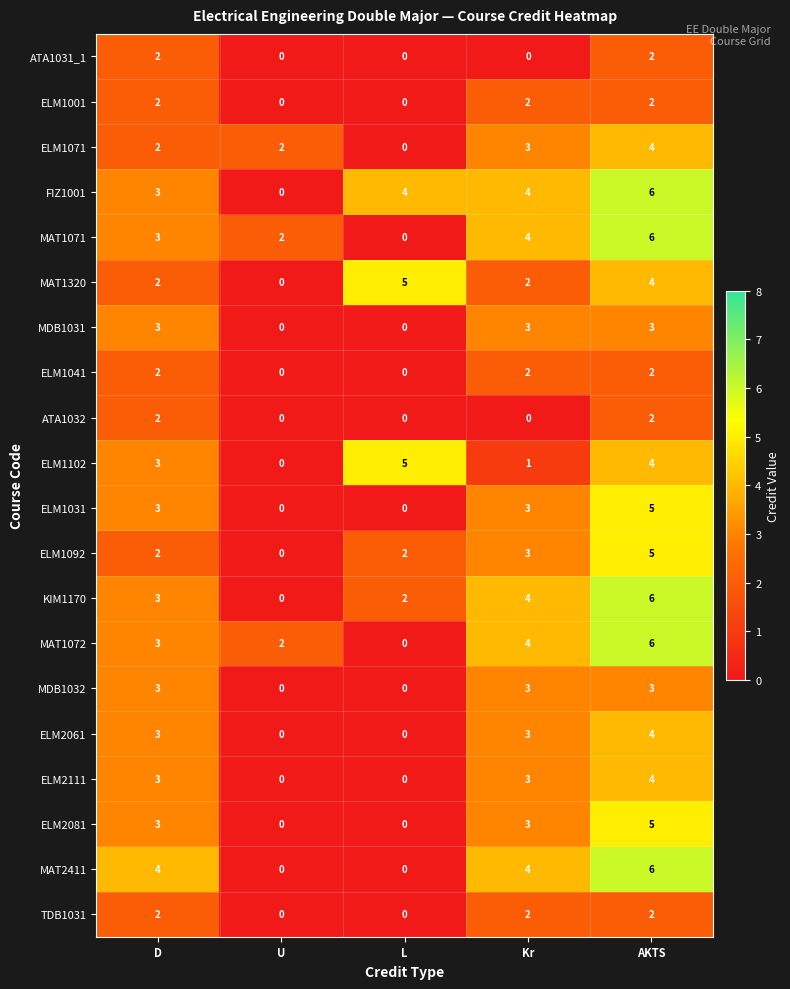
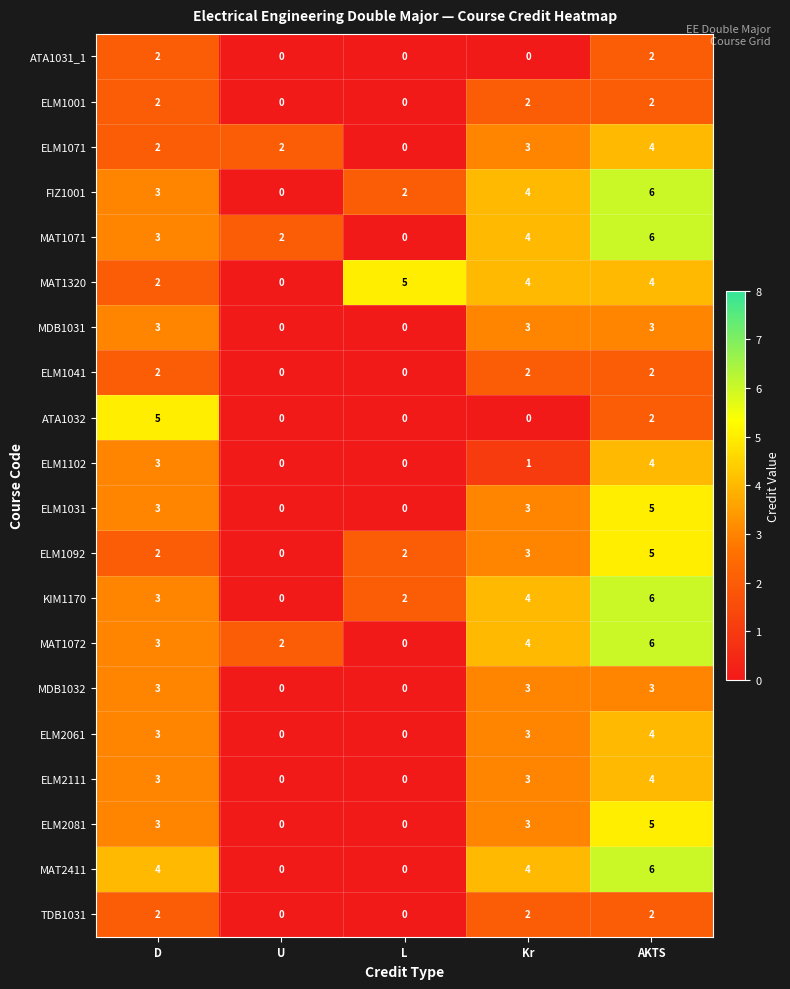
FIZ1001, L: 4 -> 2
MAT1320, Kr: 2 -> 4
ATA1032, D: 2 -> 5
ELM1102, L: 5 -> 0
